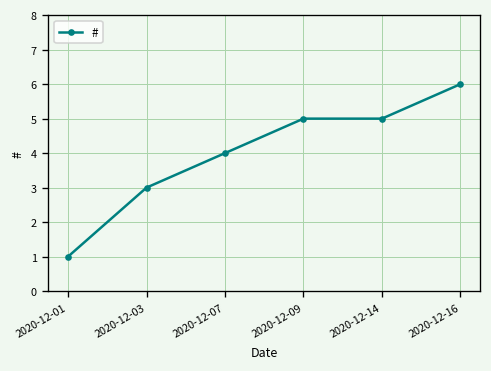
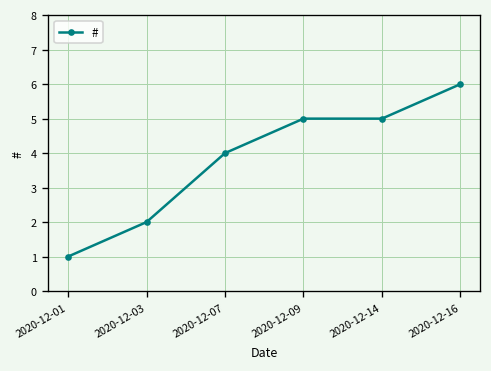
2020-12-03: 3 -> 2
